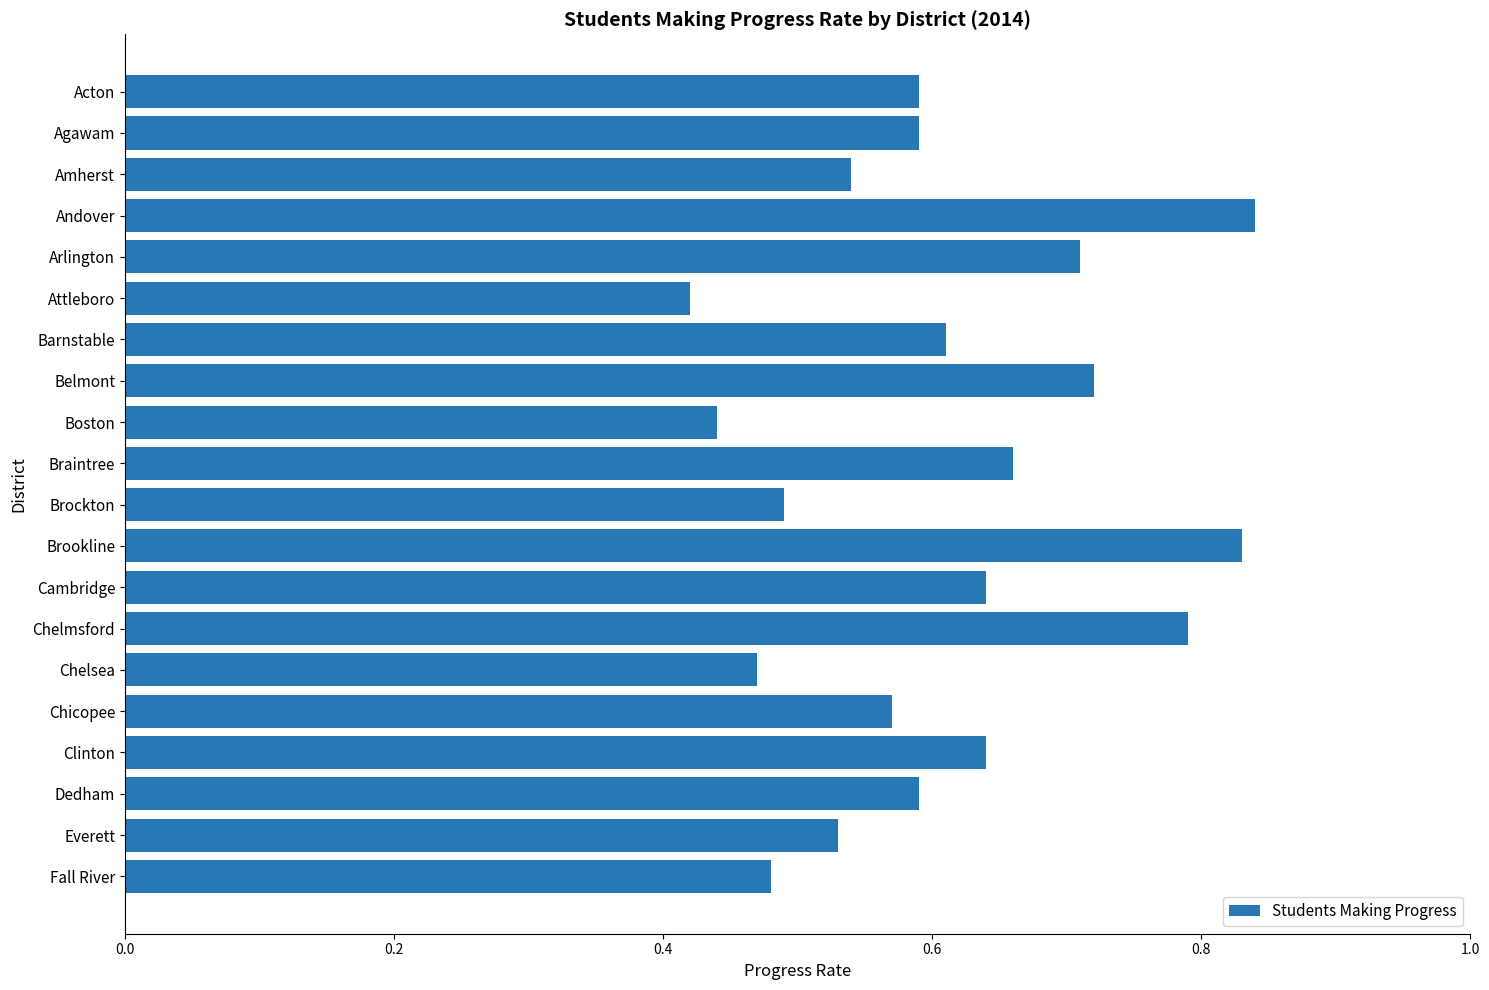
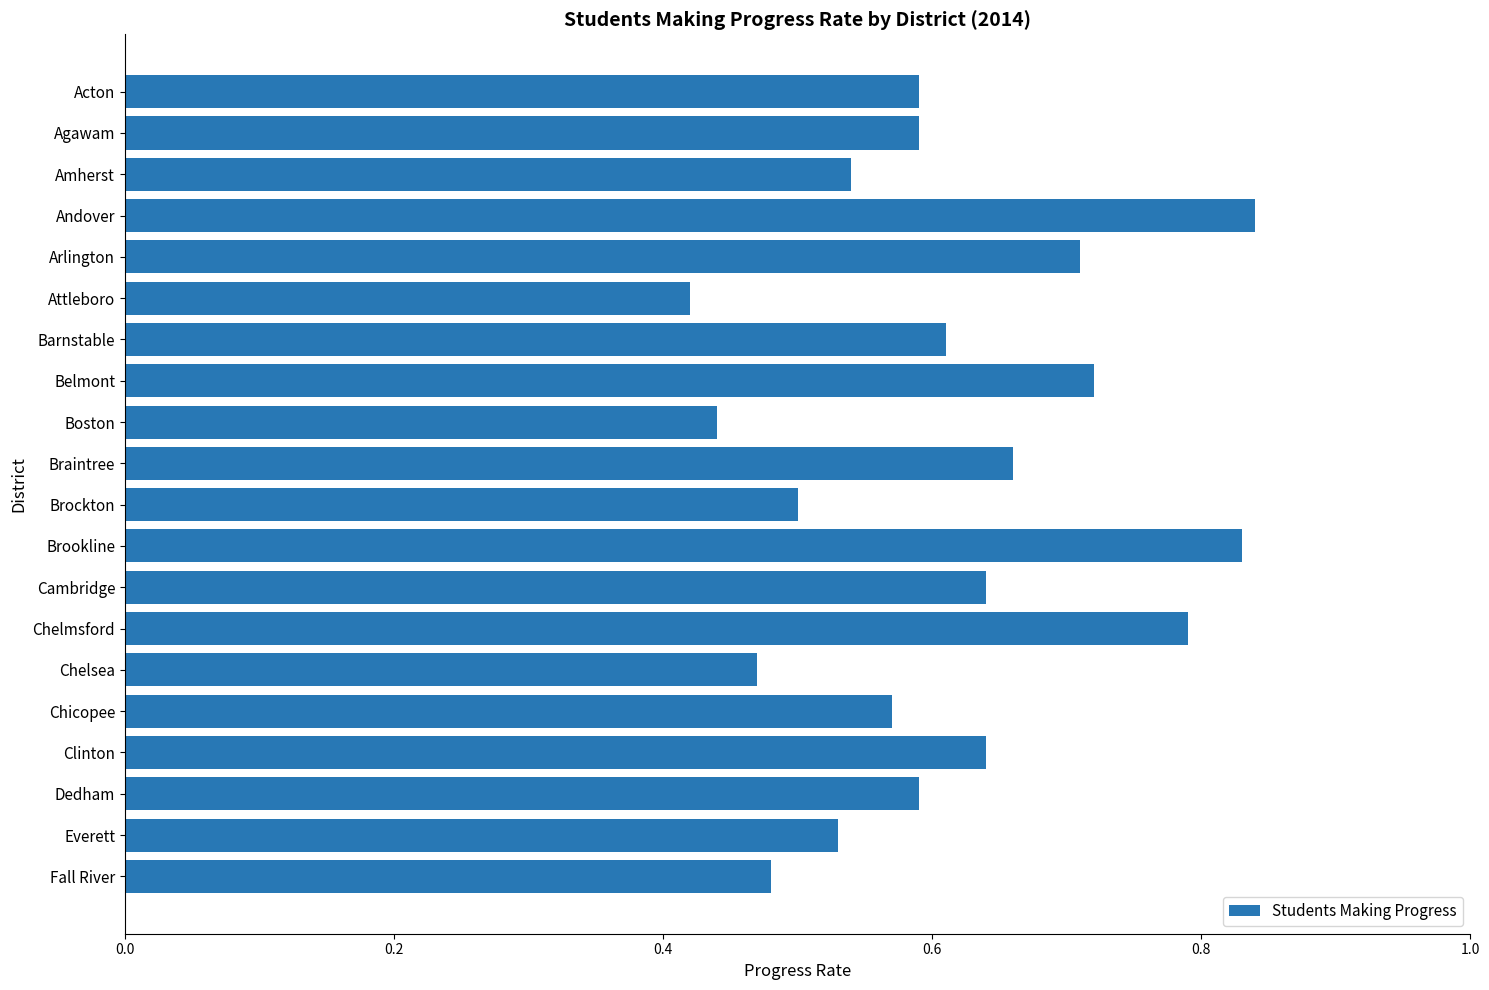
Brockton: 0.49 -> 0.50
